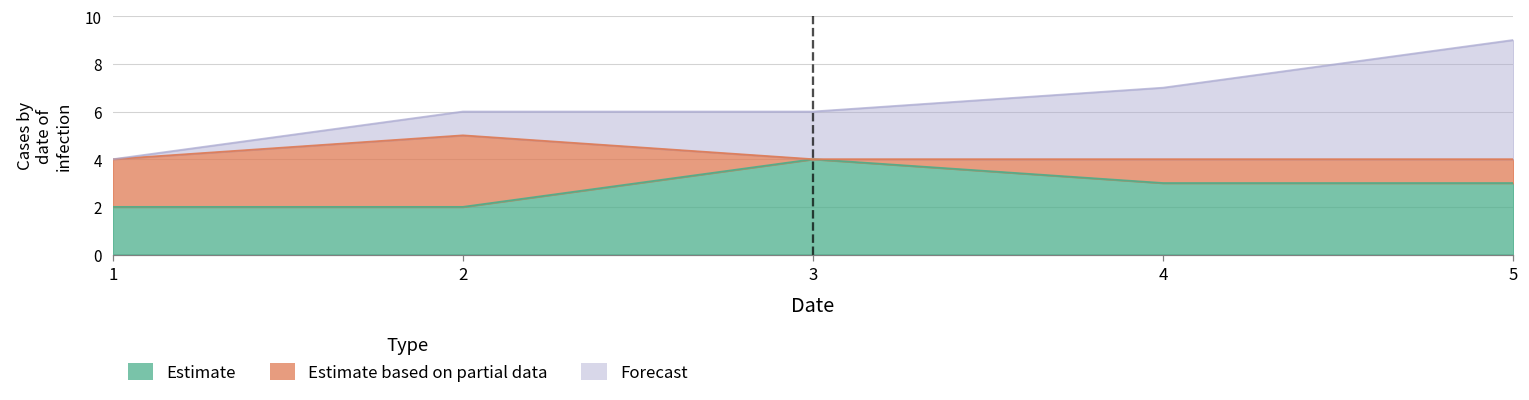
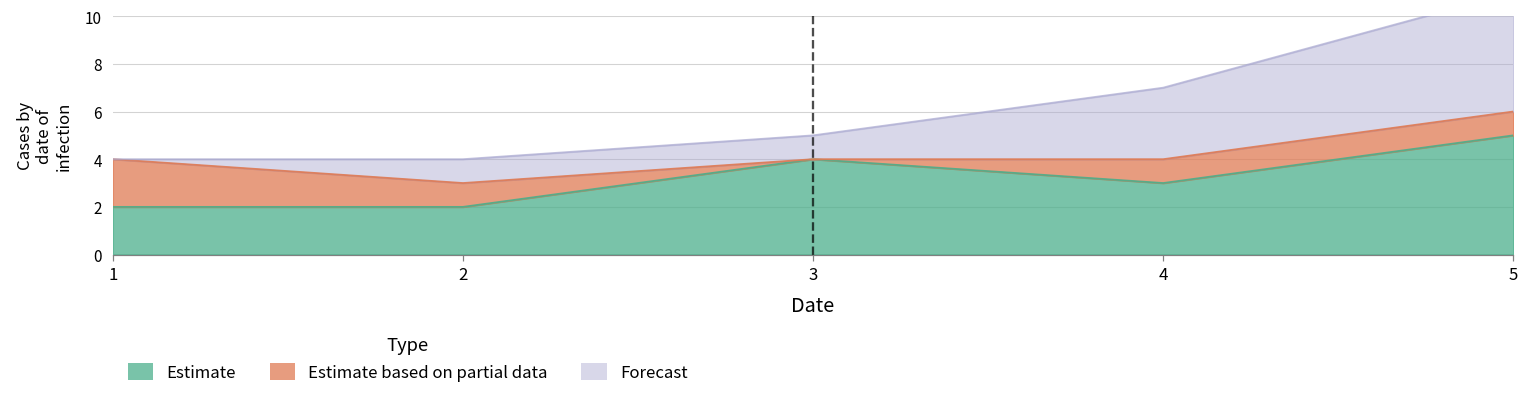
Estimate based on partial data, 2: 3 -> 1
Forecast, 3: 2 -> 1
Estimate, 5: 3 -> 5
